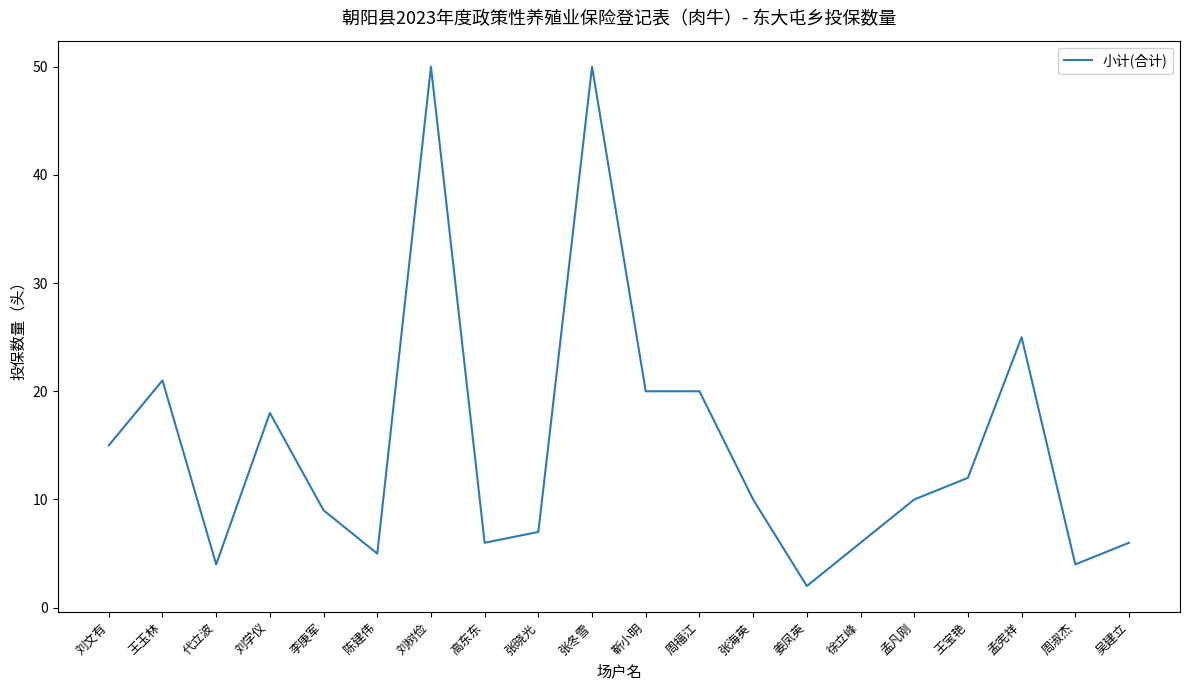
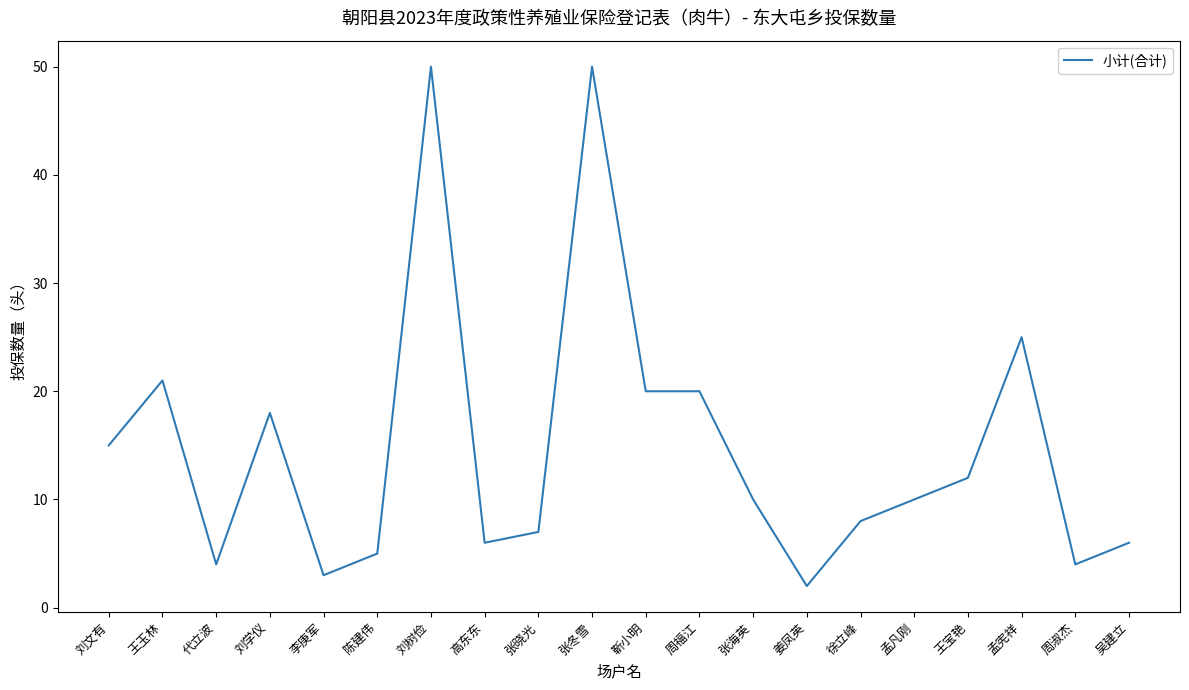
李庚军: 9 -> 3
徐立峰: 6 -> 8
